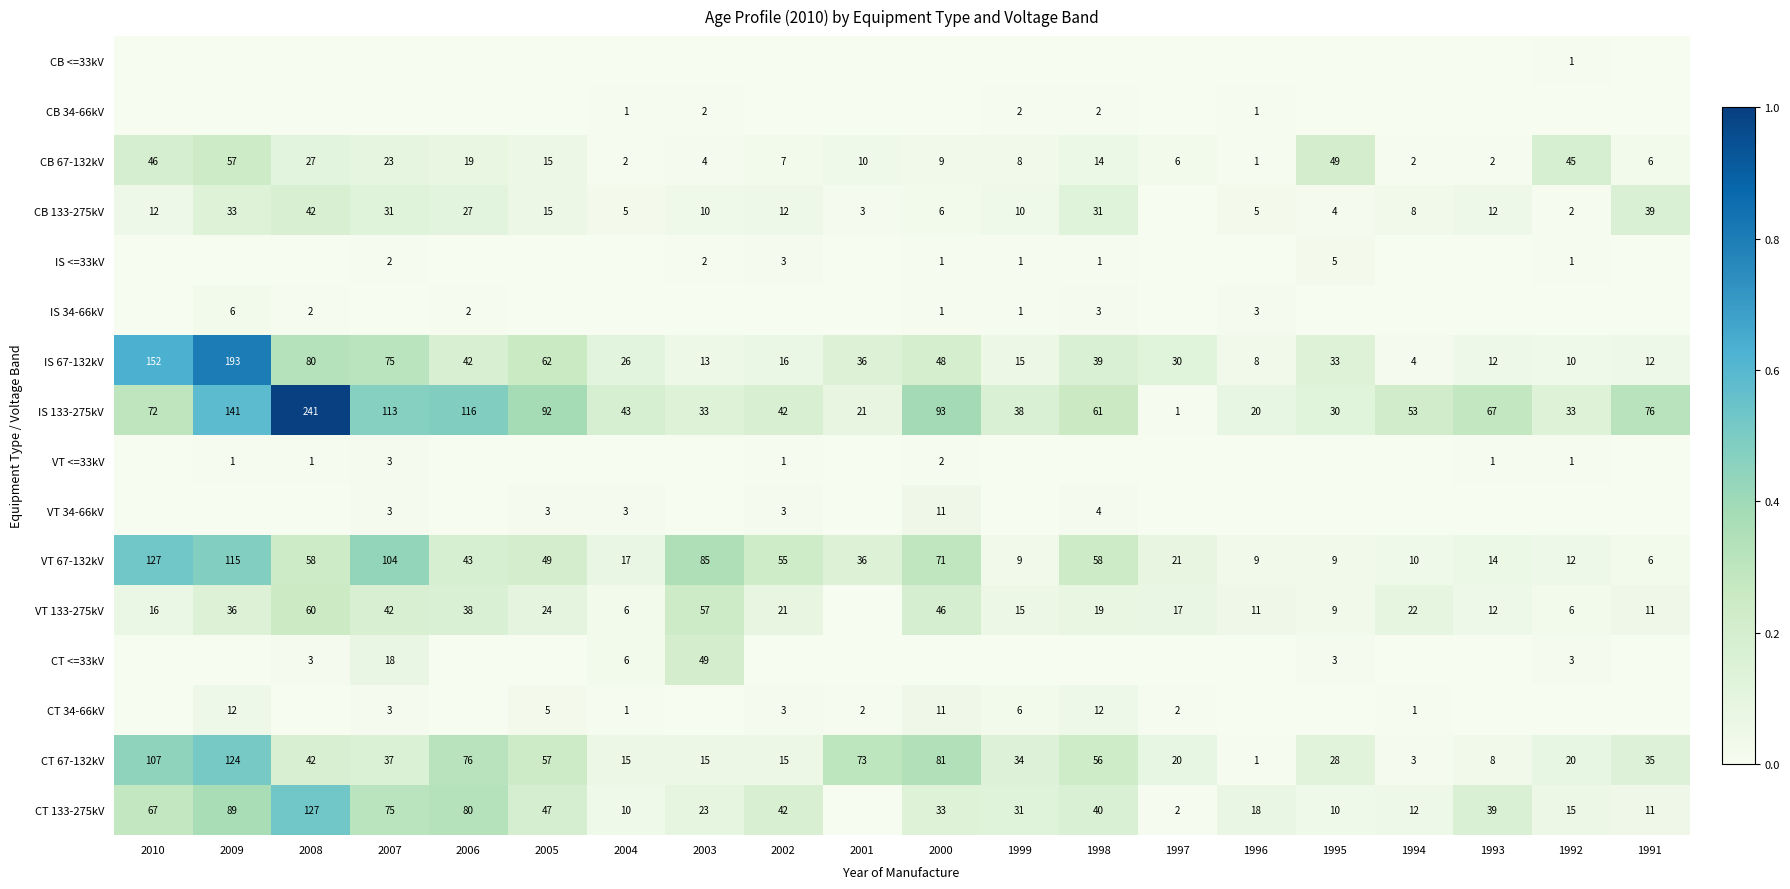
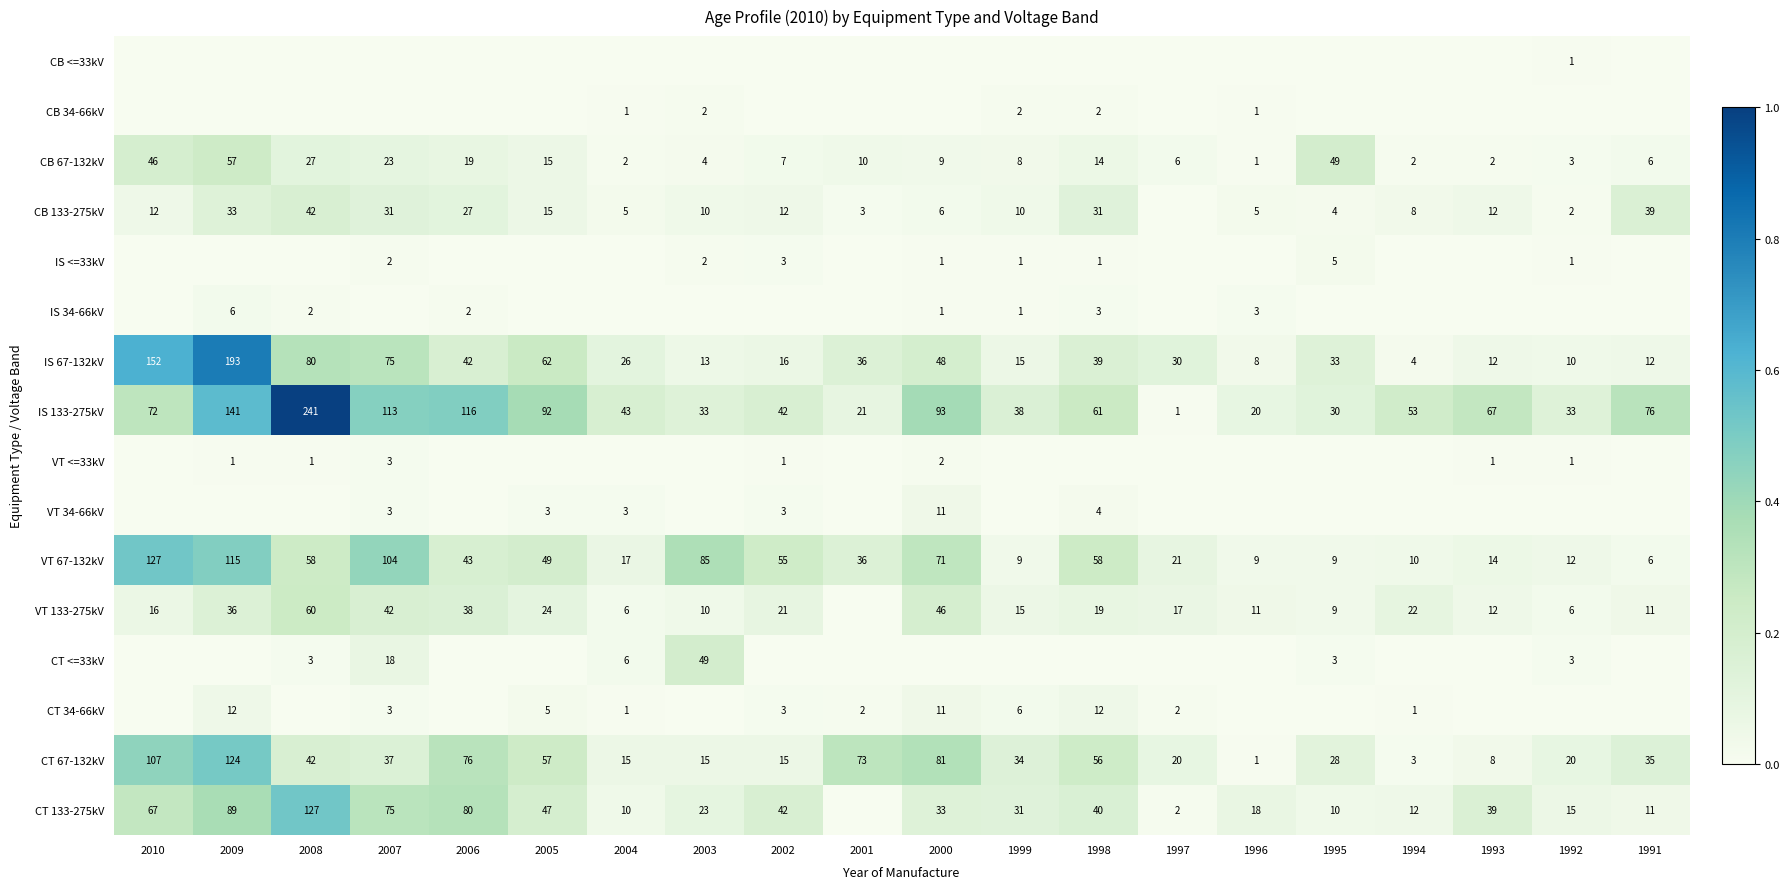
CB 67-132kV, 1992: 45 -> 3
VT 133-275kV, 2003: 57 -> 10
